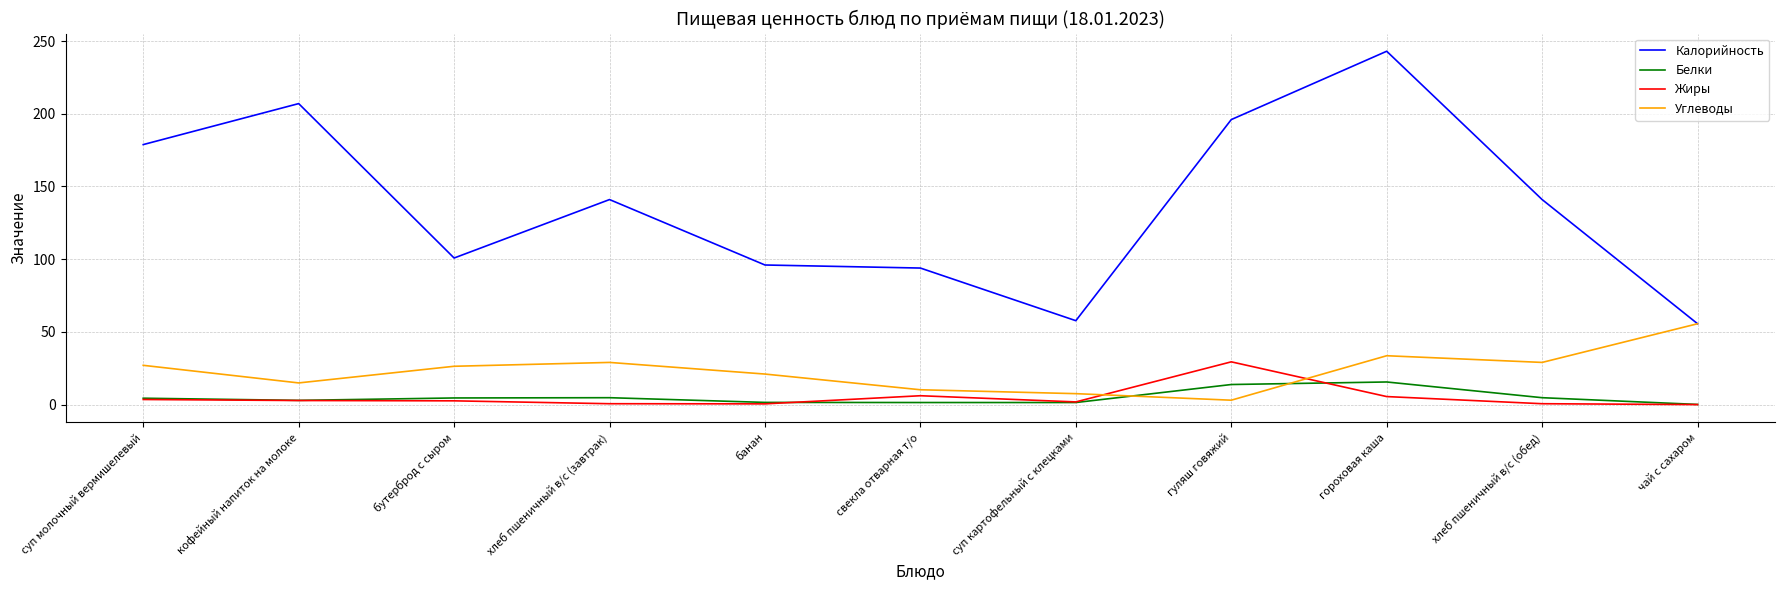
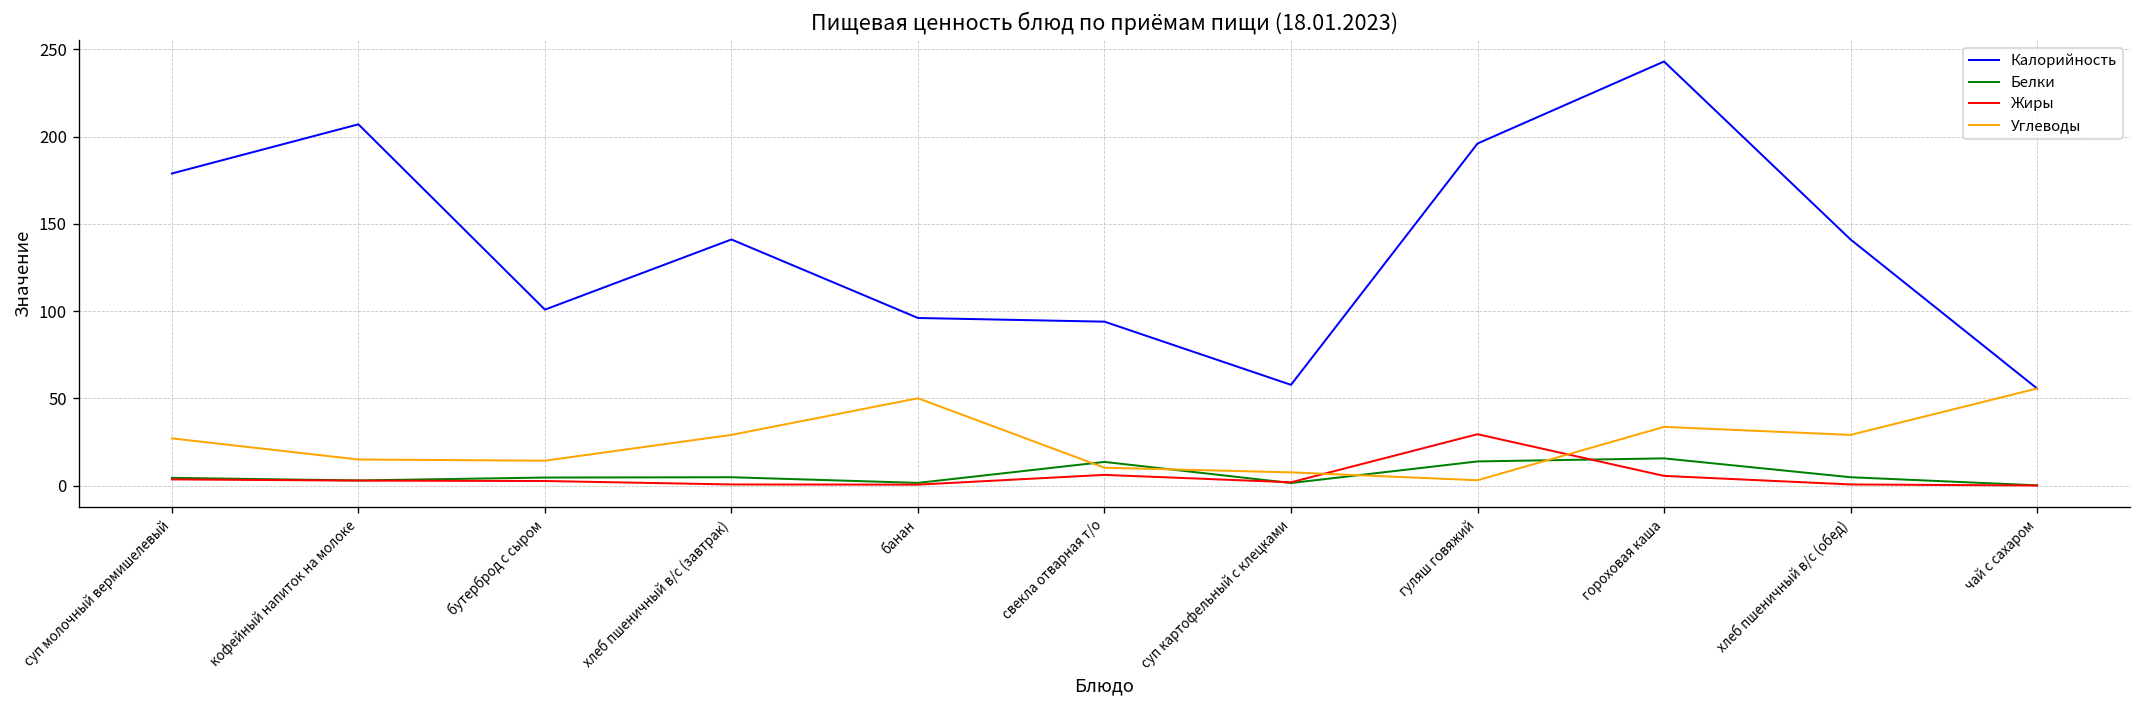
Углеводы, бутерброд с сыром: 26 -> 14
Углеводы, банан: 21 -> 50
Белки, свекла отварная т/о: 1 -> 14
